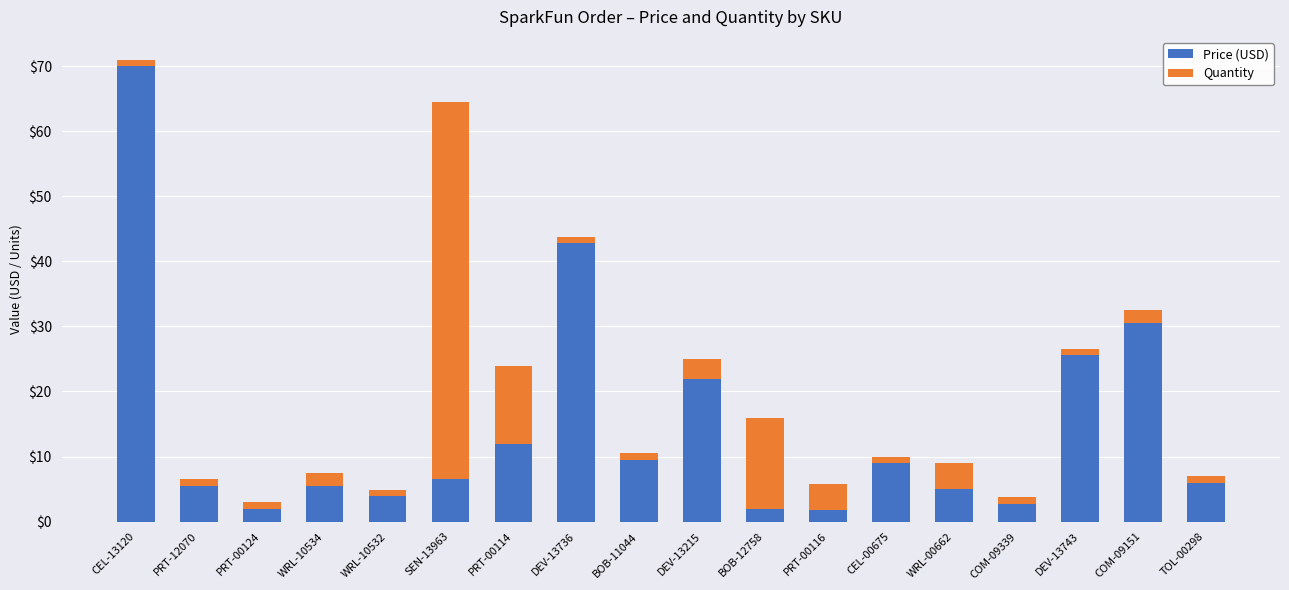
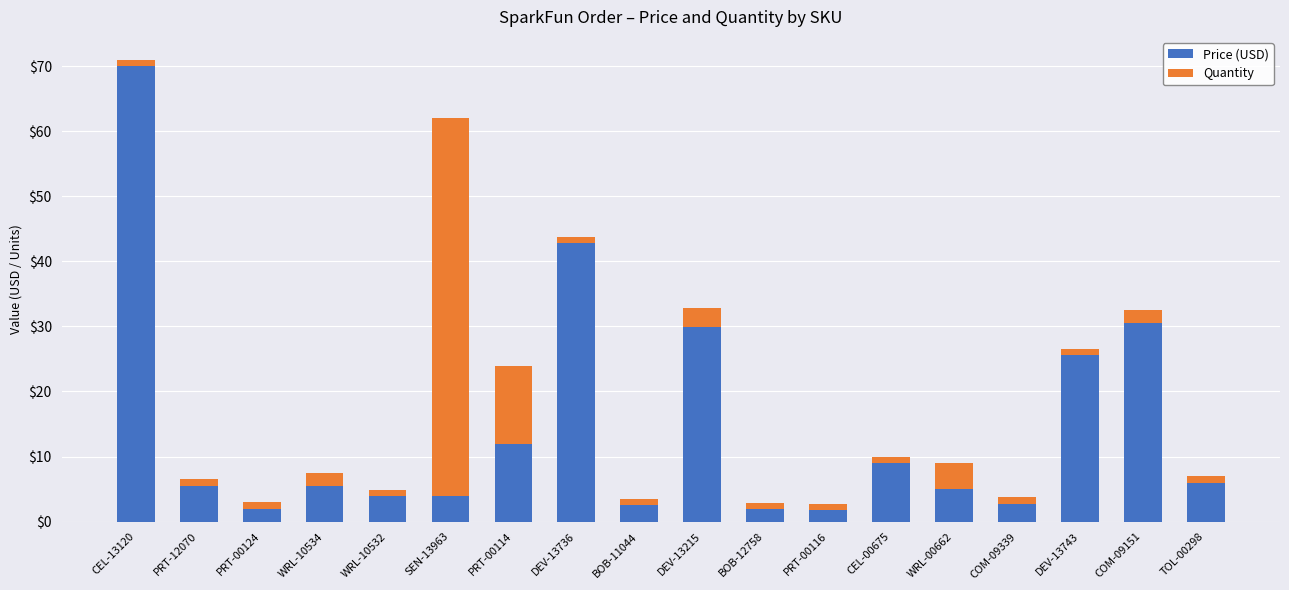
Price (USD), SEN-13963: $7 -> $4
Price (USD), BOB-11044: $10 -> $3
Price (USD), DEV-13215: $22 -> $30
Quantity, BOB-12758: $14 -> $1
Quantity, PRT-00116: $4 -> $1
